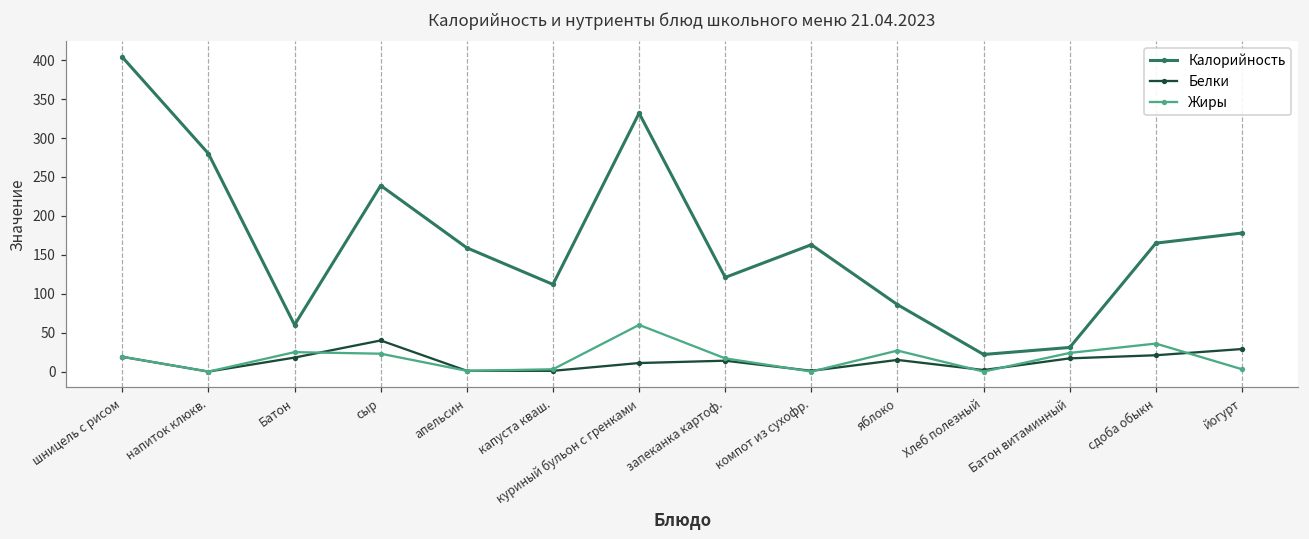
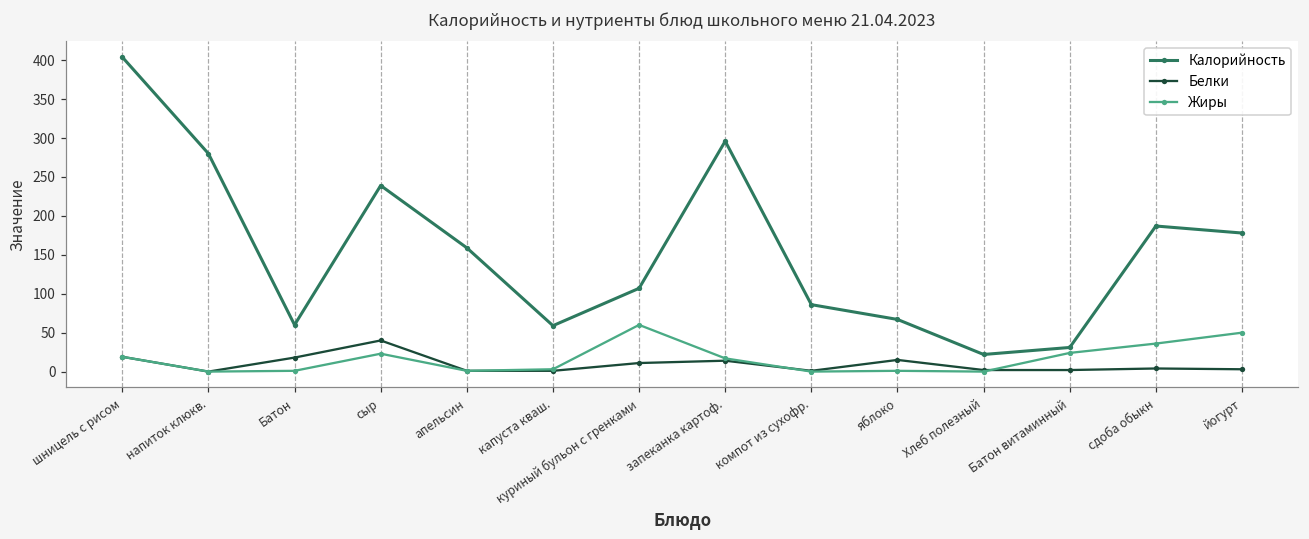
Жиры, Батон: 30 -> 0
Калорийность, капуста кваш.: 110 -> 60
Калорийность, куриный бульон с гренками: 330 -> 110
Калорийность, запеканка картоф.: 120 -> 300
Калорийность, компот из сухофр.: 160 -> 90
Калорийность, яблоко: 90 -> 70
Жиры, яблоко: 30 -> 0
Белки, Батон витаминный: 20 -> 0
Калорийность, сдоба обыкн: 170 -> 190
Белки, сдоба обыкн: 20 -> 0
Белки, йогурт: 30 -> 0
Жиры, йогурт: 0 -> 50
